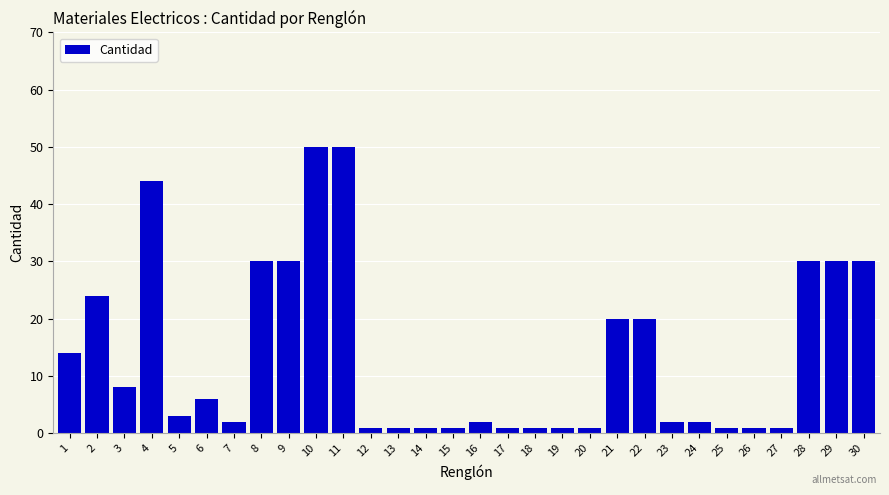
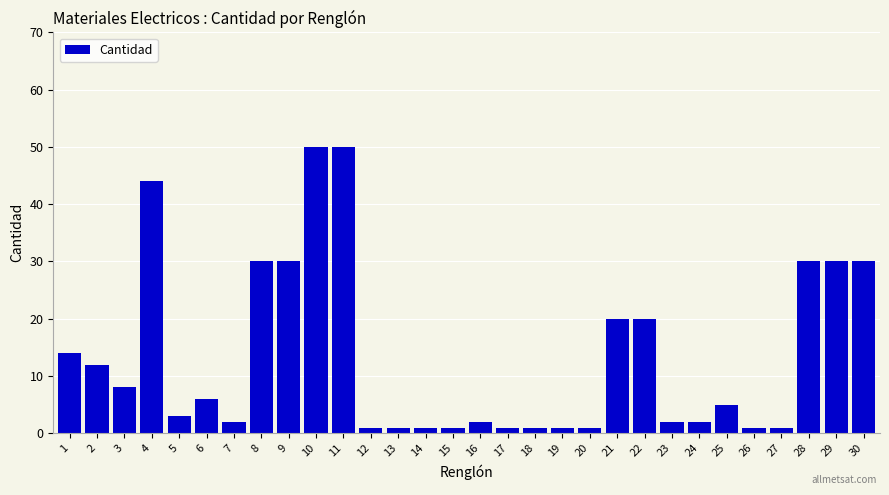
2: 24 -> 12
25: 1 -> 5
